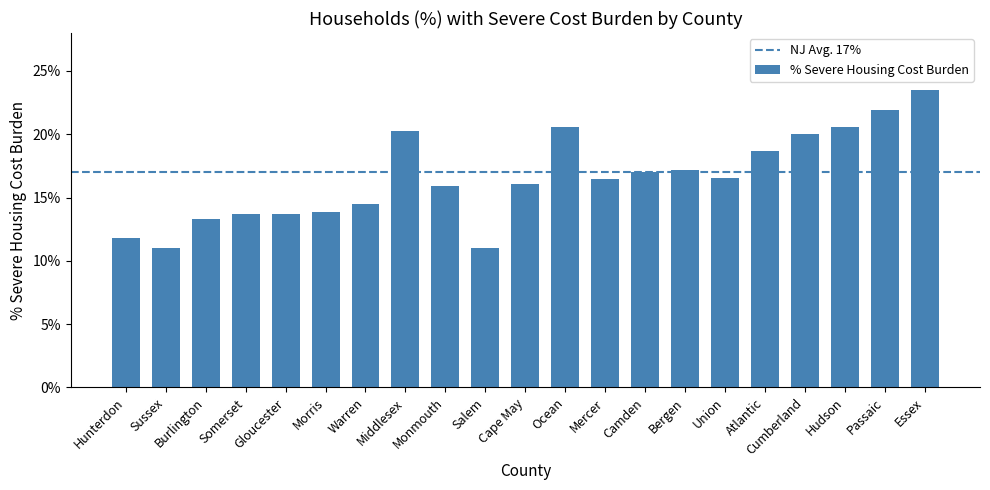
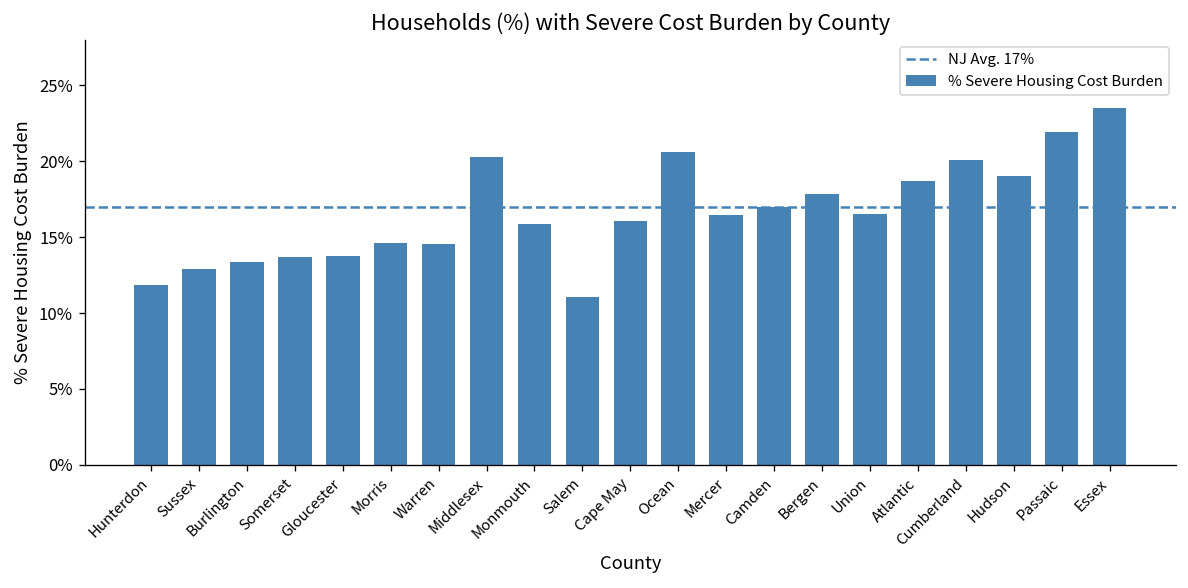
Sussex: 11.0% -> 12.9%
Morris: 13.8% -> 14.6%
Bergen: 17.1% -> 17.8%
Hudson: 20.6% -> 19.0%
